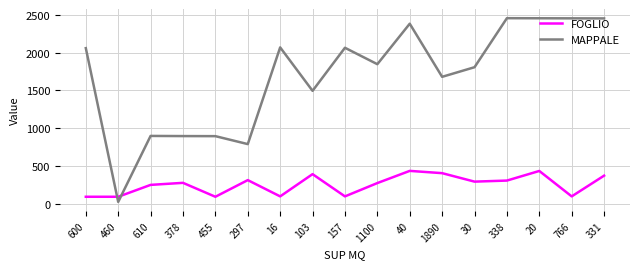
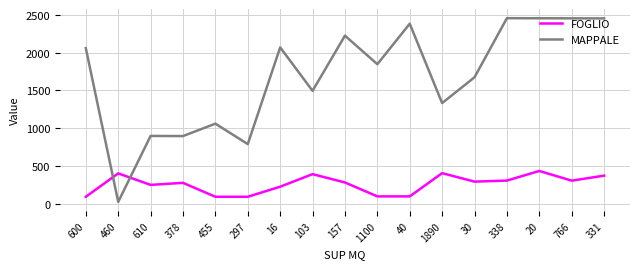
FOGLIO, 460: 100 -> 400
MAPPALE, 455: 900 -> 1100
FOGLIO, 297: 300 -> 100
FOGLIO, 16: 100 -> 200
FOGLIO, 157: 100 -> 300
MAPPALE, 157: 2100 -> 2200
FOGLIO, 1100: 300 -> 100
FOGLIO, 40: 400 -> 100
MAPPALE, 1890: 1700 -> 1300
MAPPALE, 30: 1800 -> 1700
FOGLIO, 766: 100 -> 300
